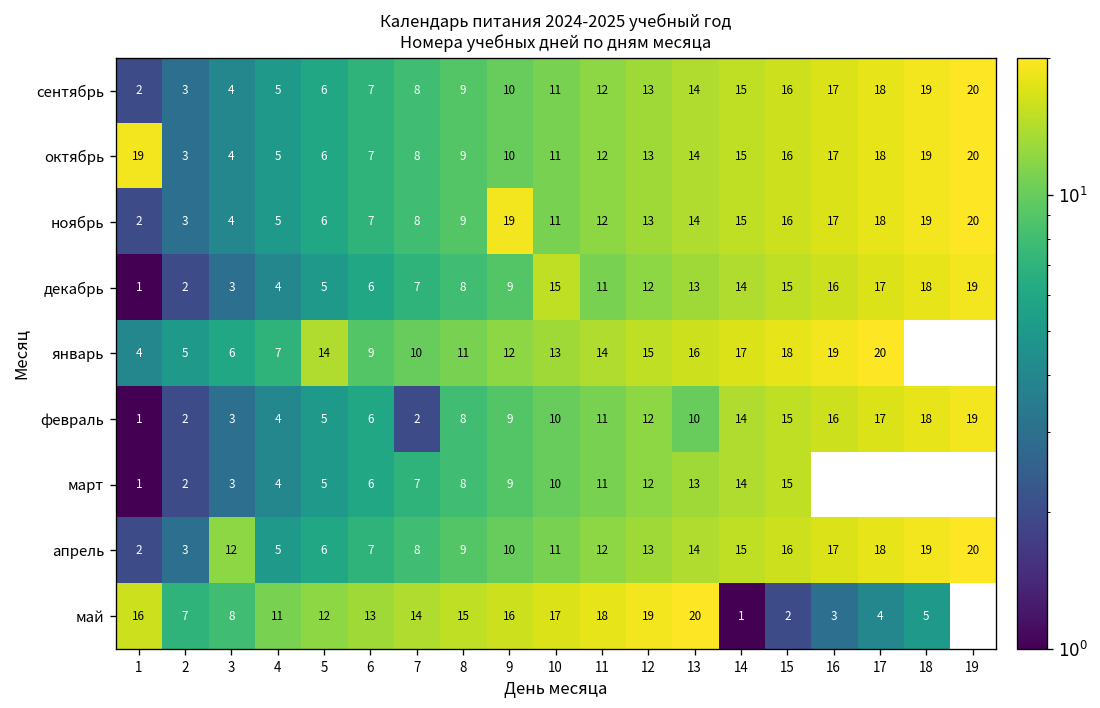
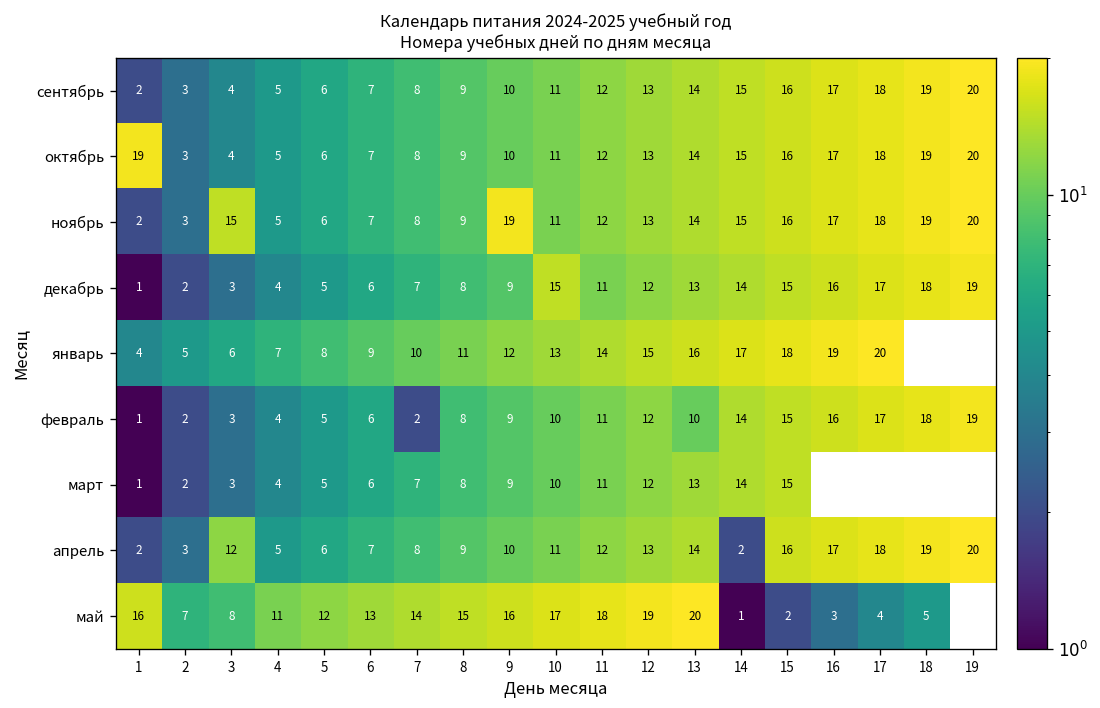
ноябрь, 3: 4 -> 15
январь, 5: 14 -> 8
апрель, 14: 15 -> 2
